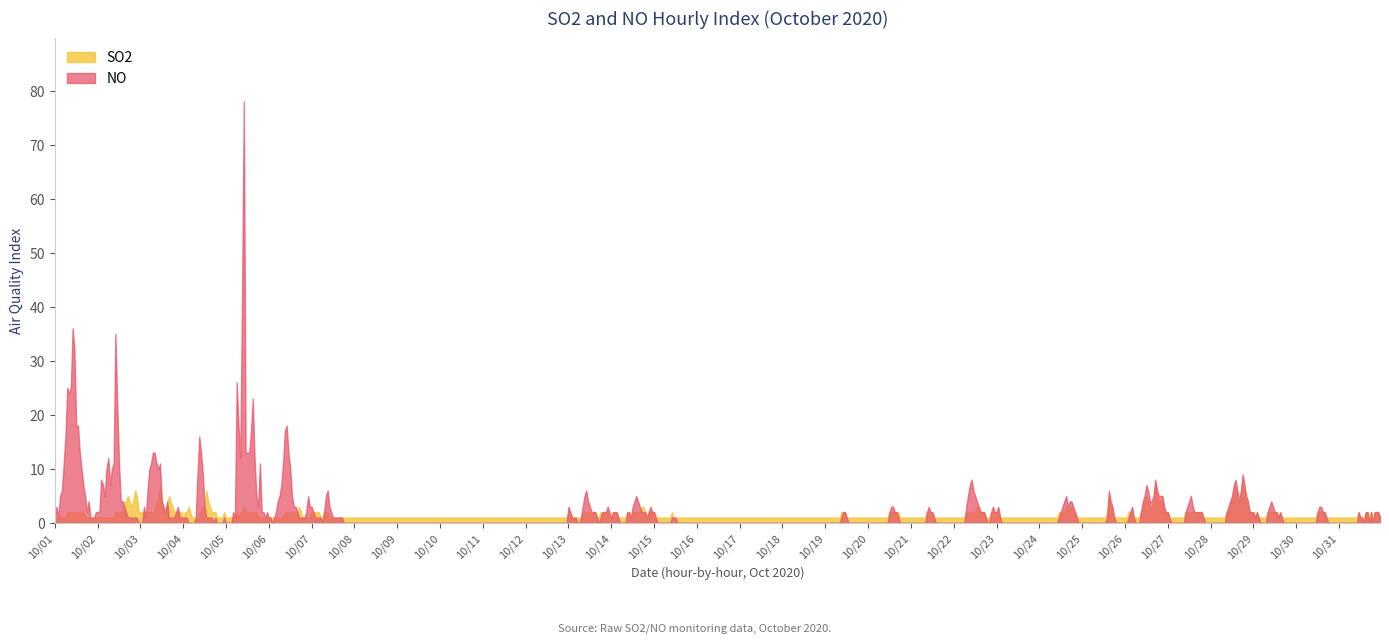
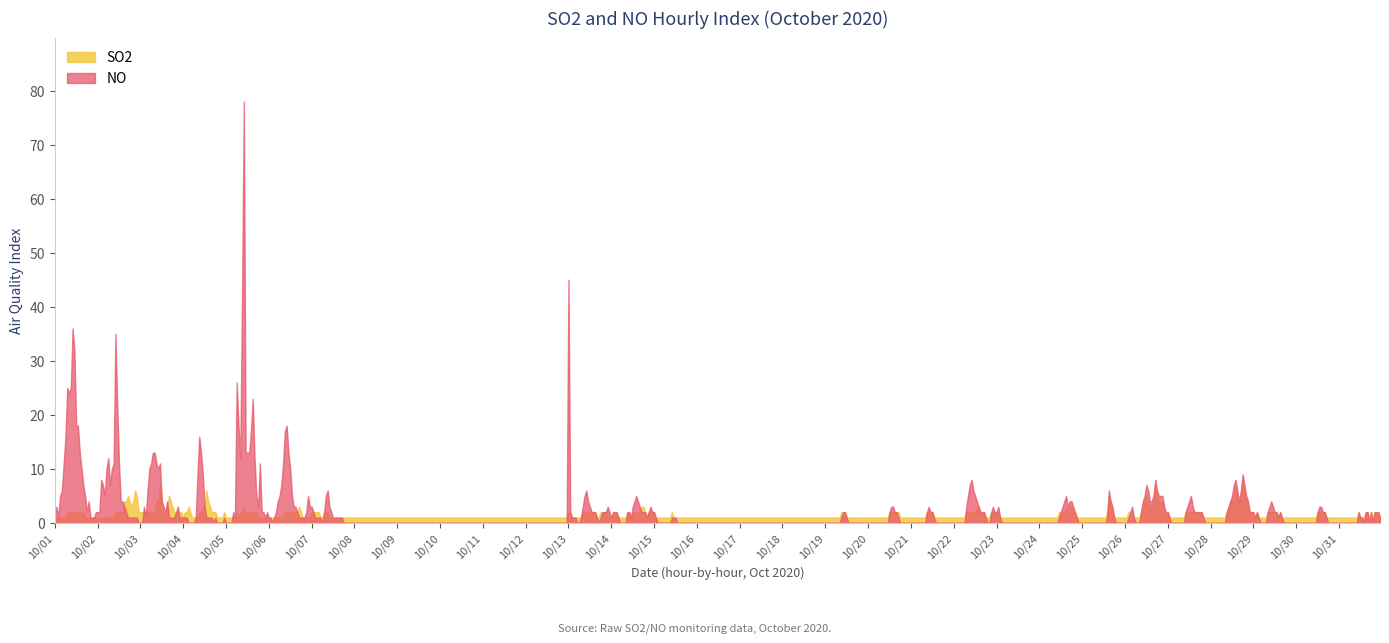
NO, 10/13: 3 -> 45
